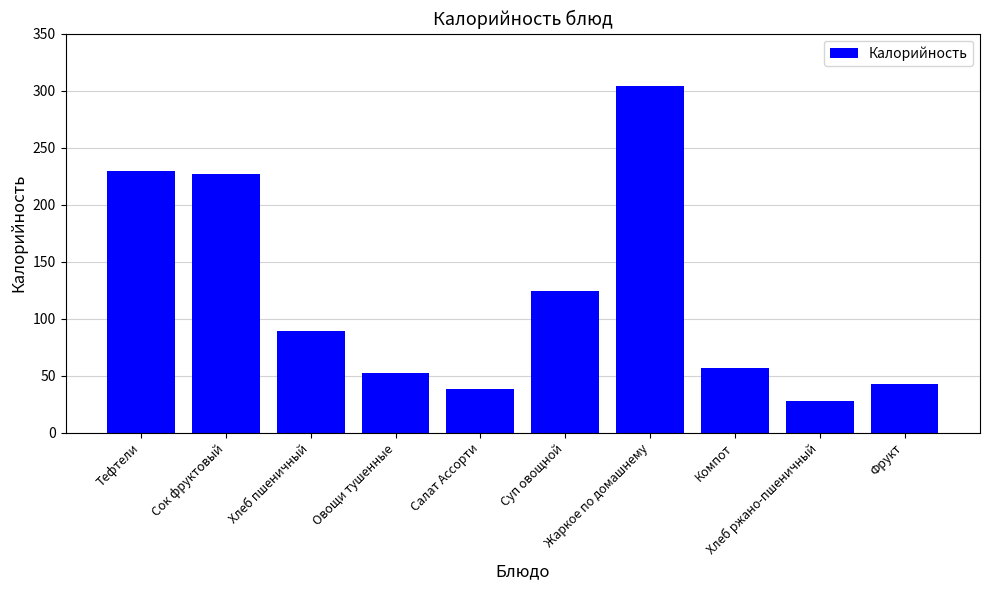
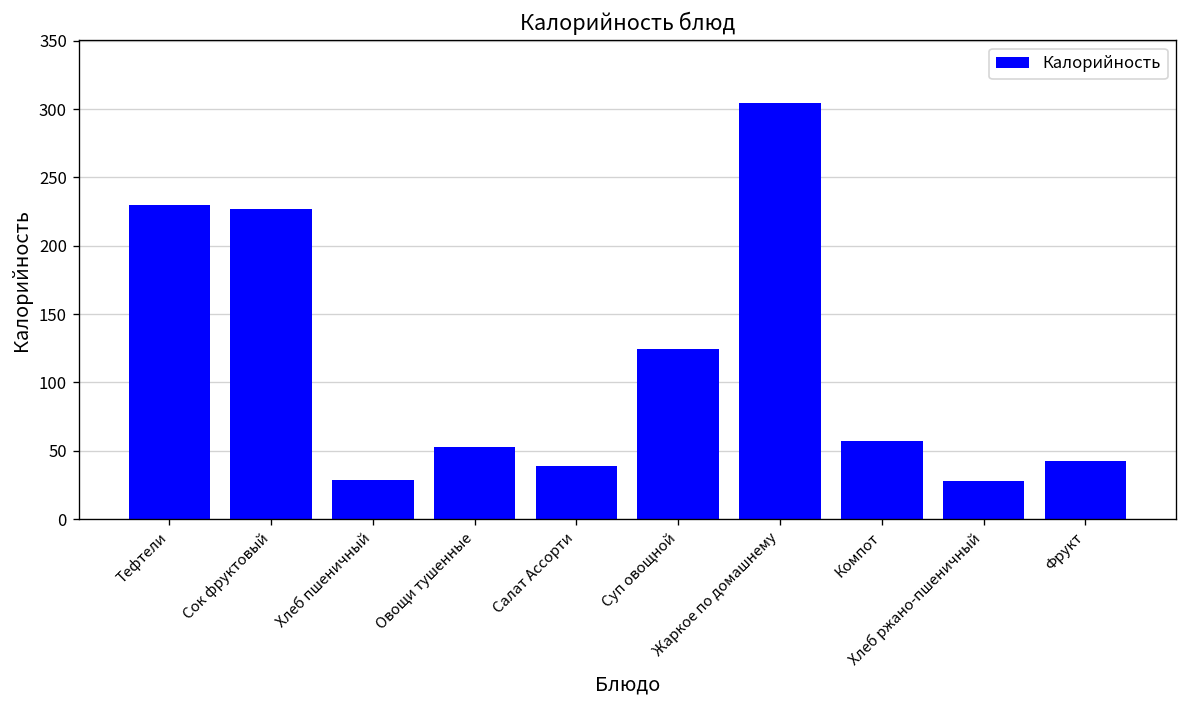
Хлеб пшеничный: 89 -> 28
